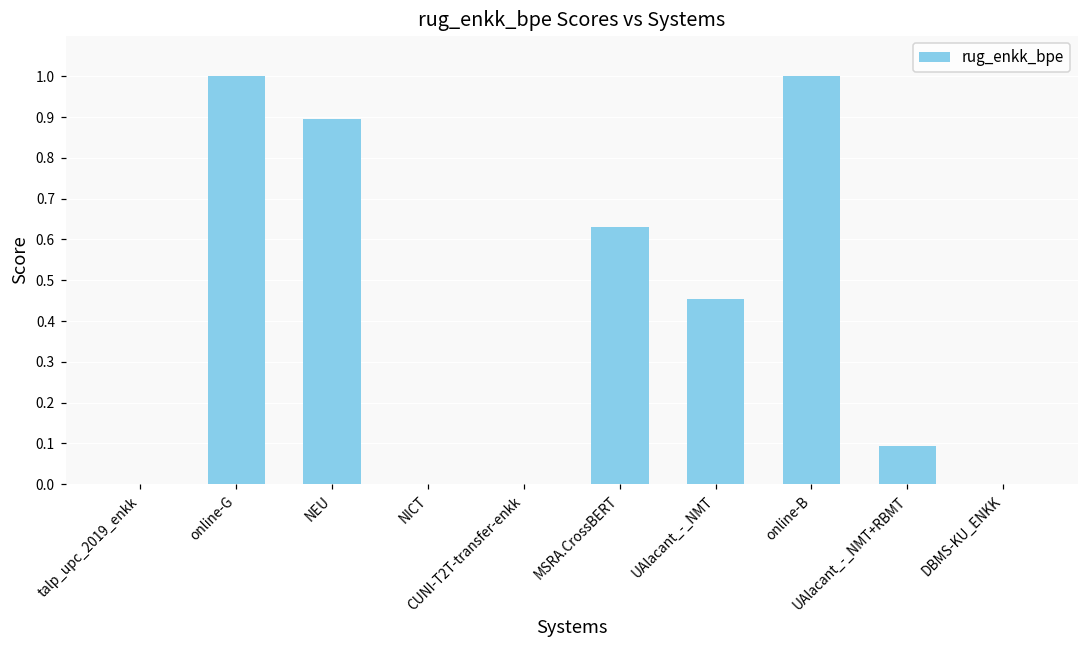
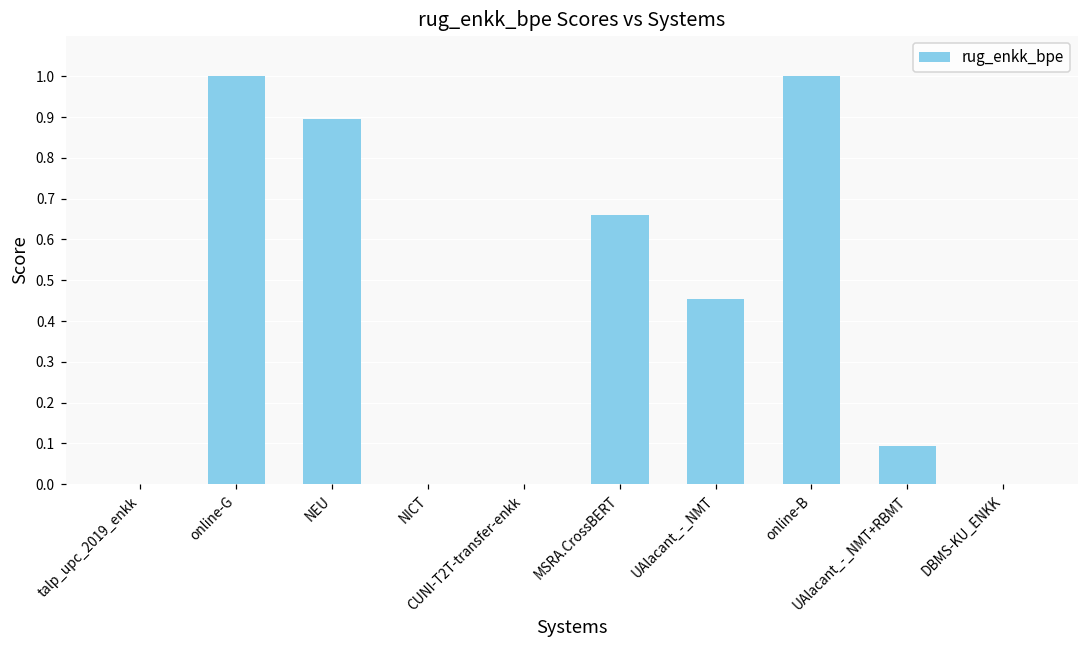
MSRA.CrossBERT: 0.63 -> 0.66
